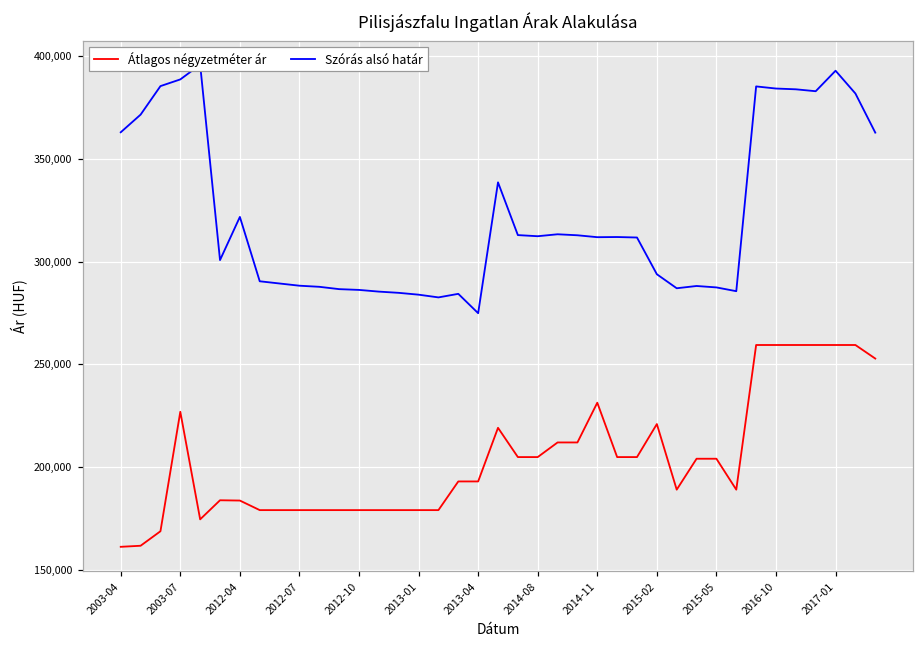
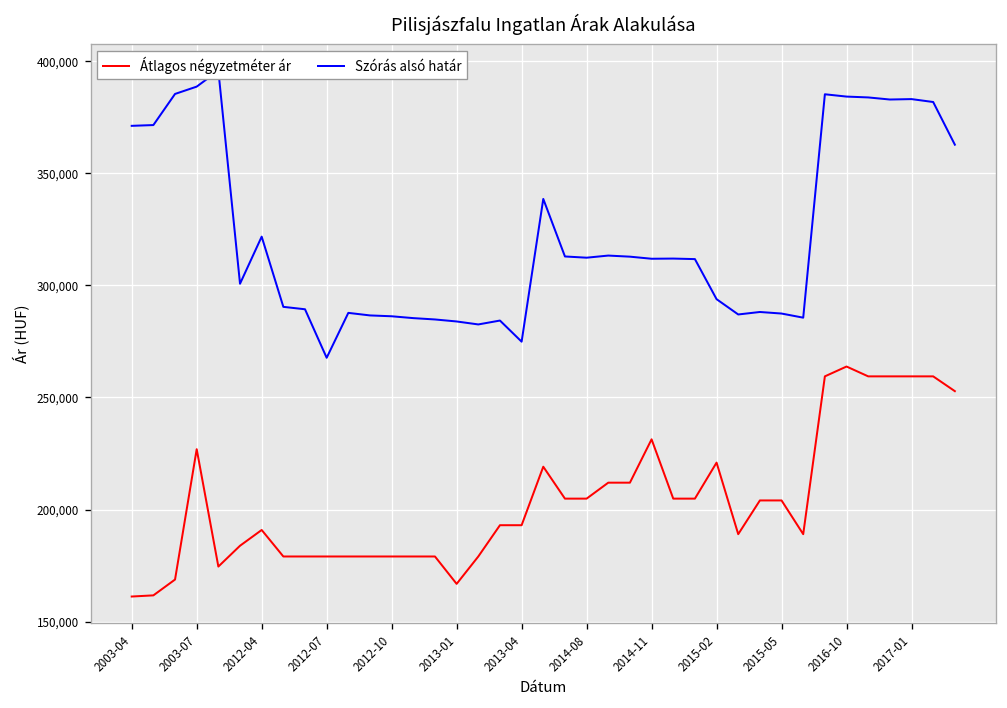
Szórás alsó határ, 2003-04: 363,000 -> 371,000
Átlagos négyzetméter ár, 2012-04: 184,000 -> 191,000
Szórás alsó határ, 2012-07: 288,000 -> 268,000
Átlagos négyzetméter ár, 2013-01: 179,000 -> 167,000
Átlagos négyzetméter ár, 2016-10: 259,000 -> 264,000
Szórás alsó határ, 2017-01: 393,000 -> 383,000
